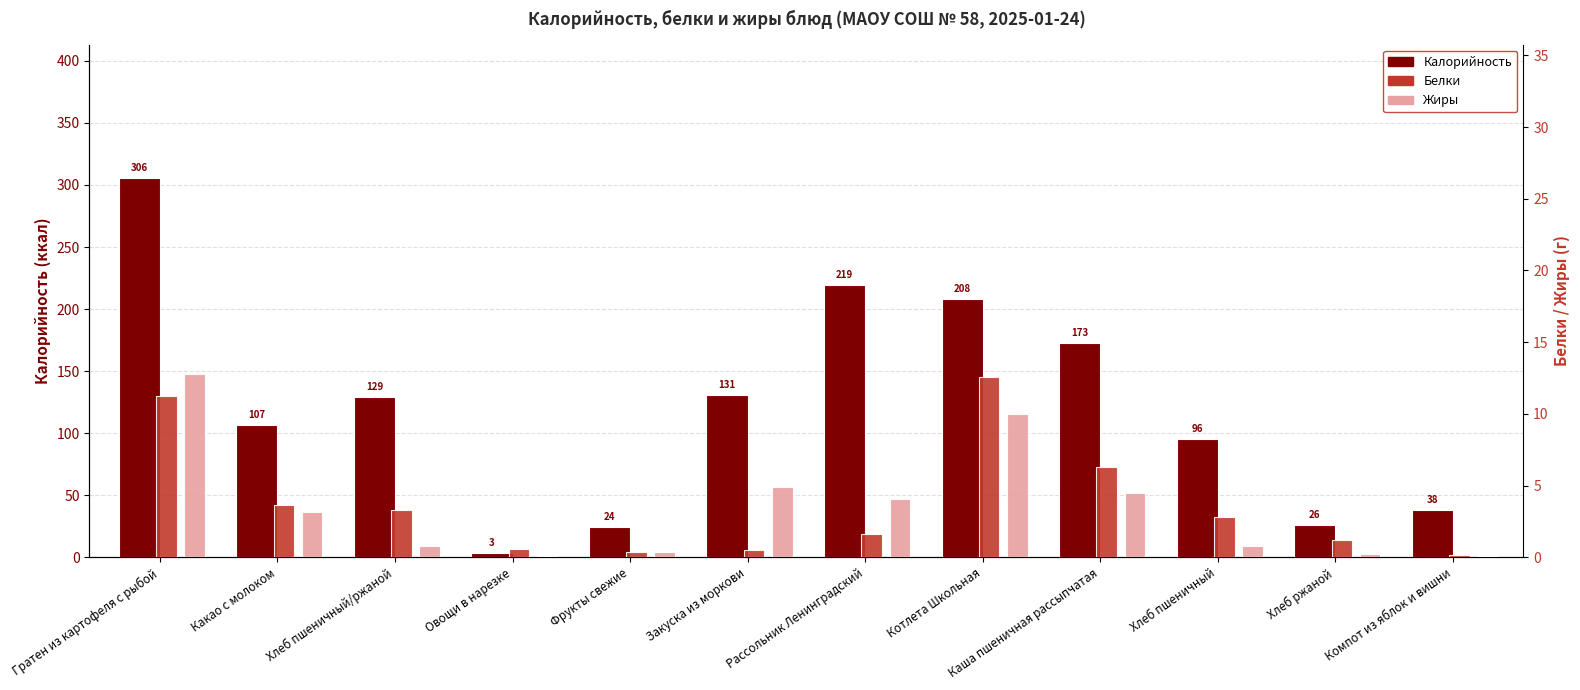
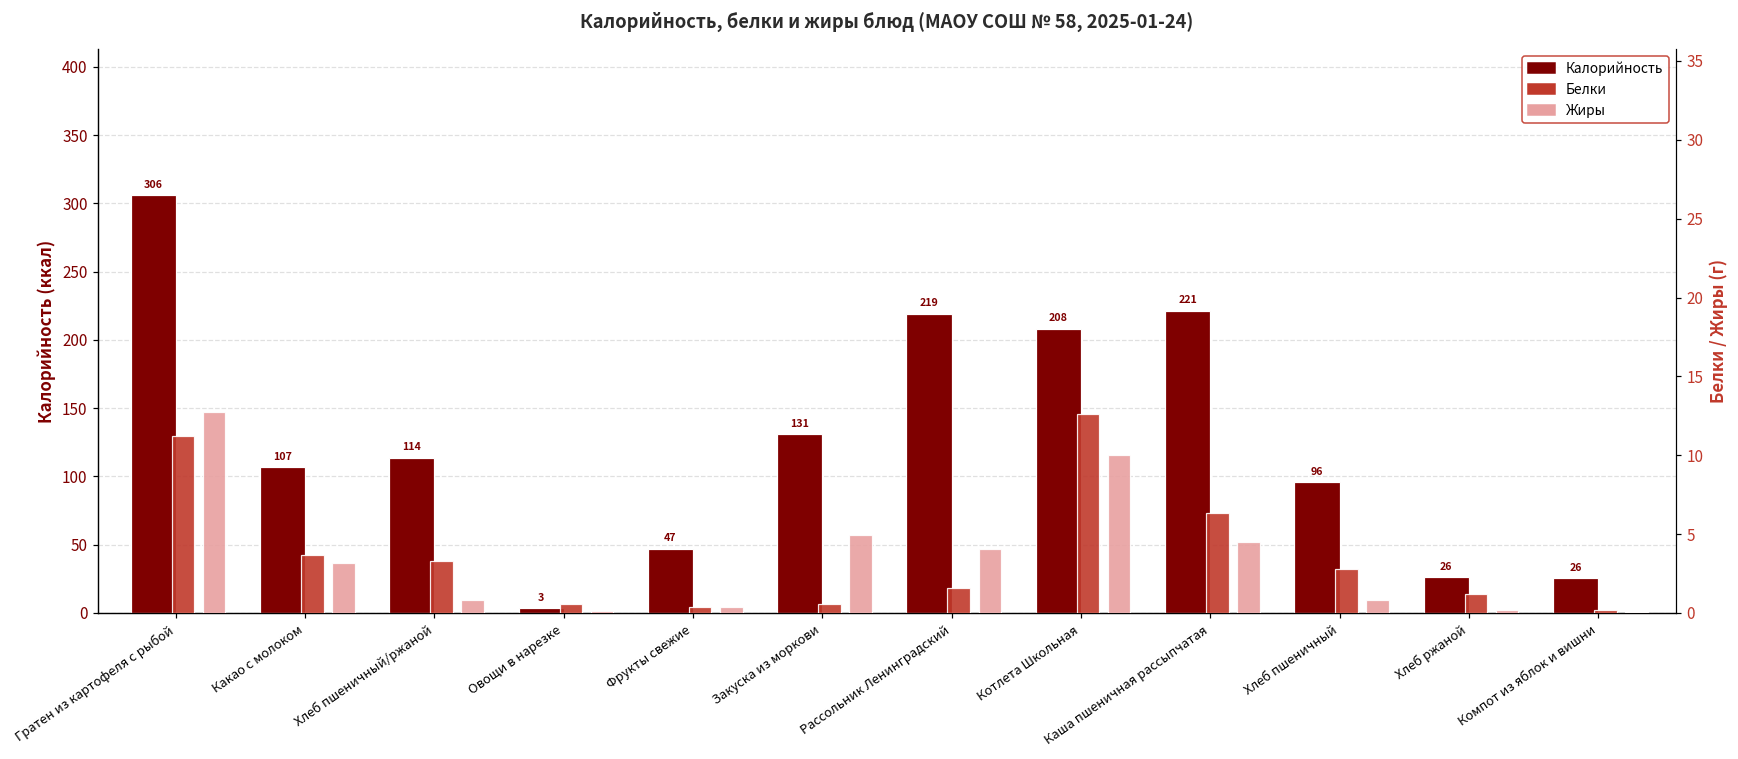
Калорийность, Хлеб пшеничный/ржаной: 129 -> 114
Калорийность, Фрукты свежие: 24 -> 47
Калорийность, Каша пшеничная рассыпчатая: 173 -> 221
Калорийность, Компот из яблок и вишни: 38 -> 26
